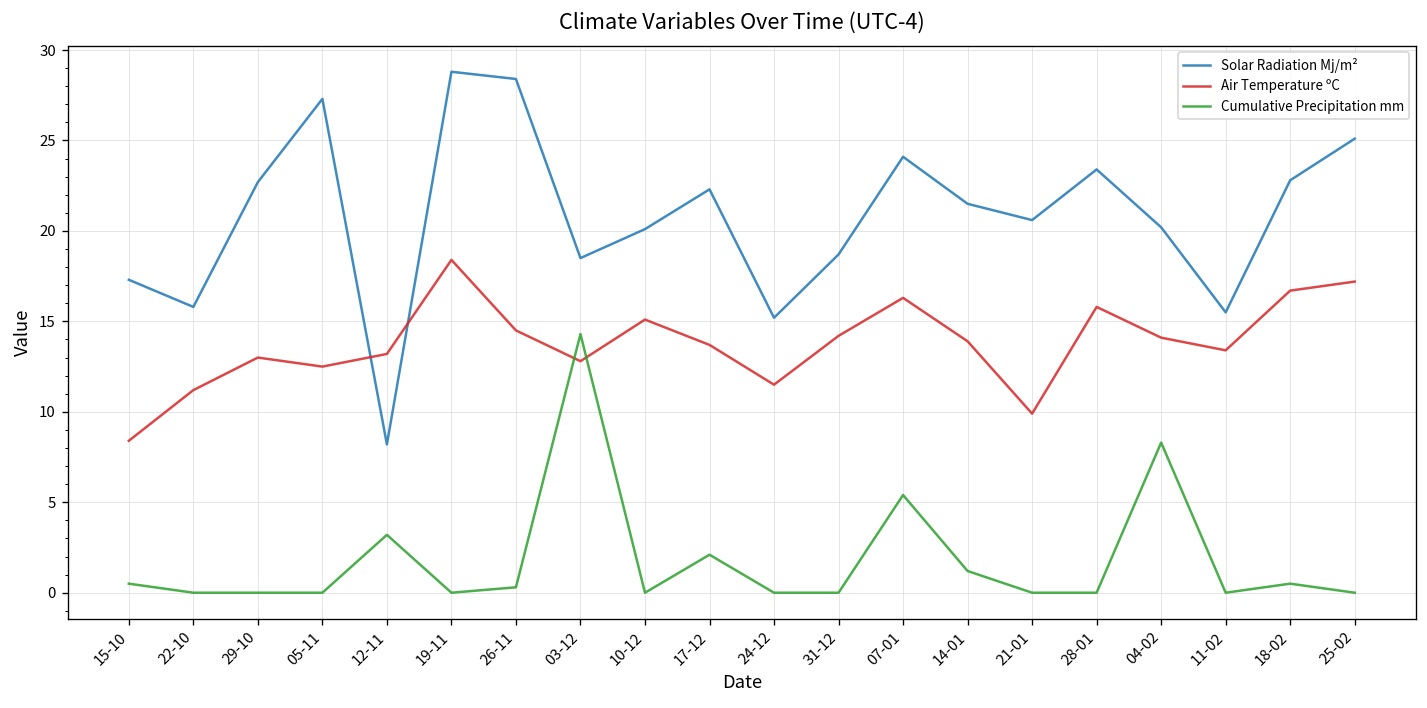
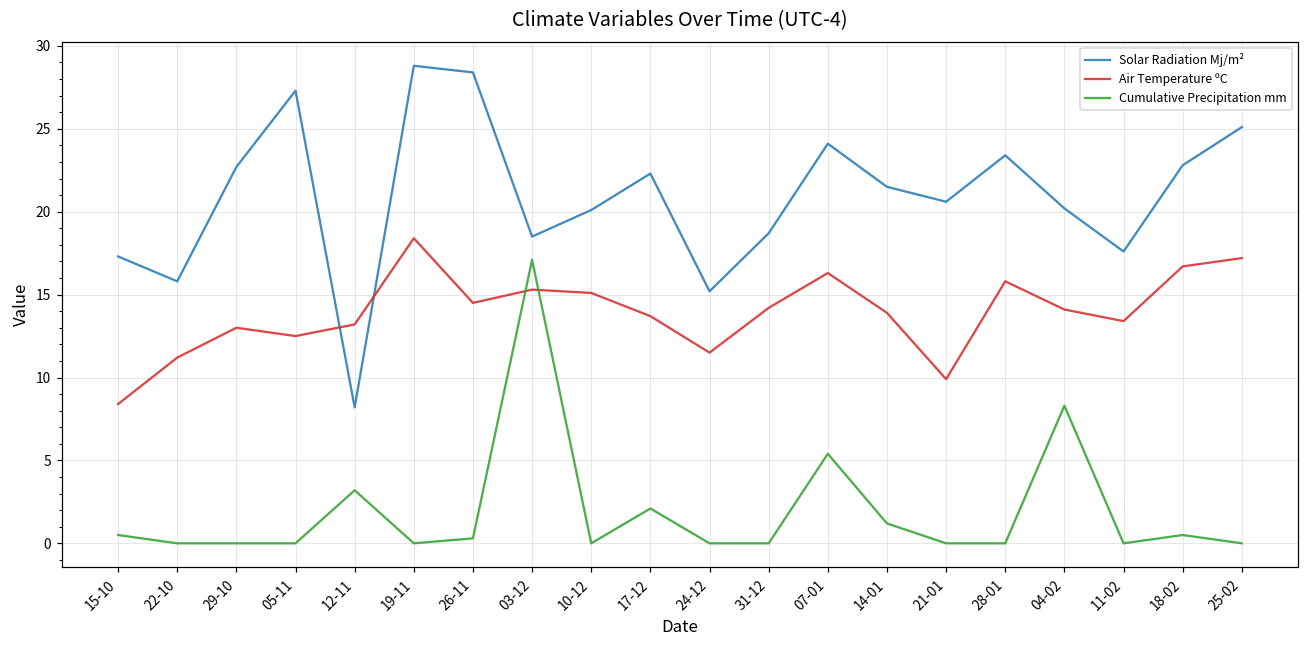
Air Temperature ºC, 03-12: 12.8 -> 15.3
Cumulative Precipitation mm, 03-12: 14.3 -> 17.1
Solar Radiation Mj/m², 11-02: 15.5 -> 17.6
